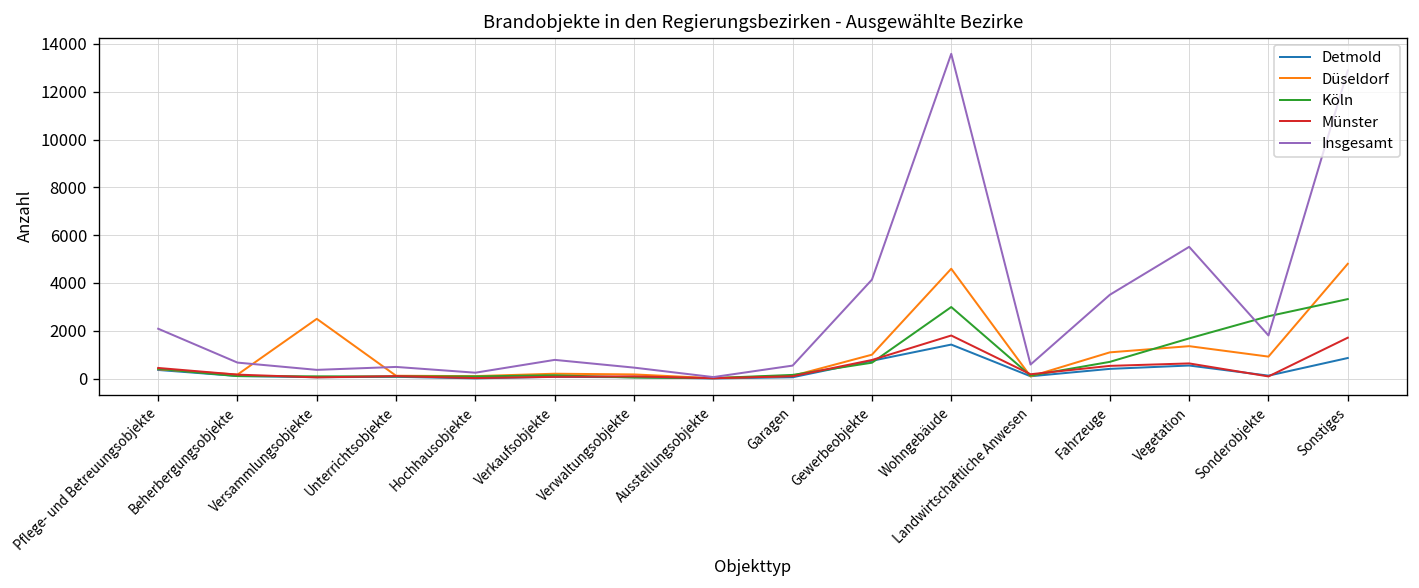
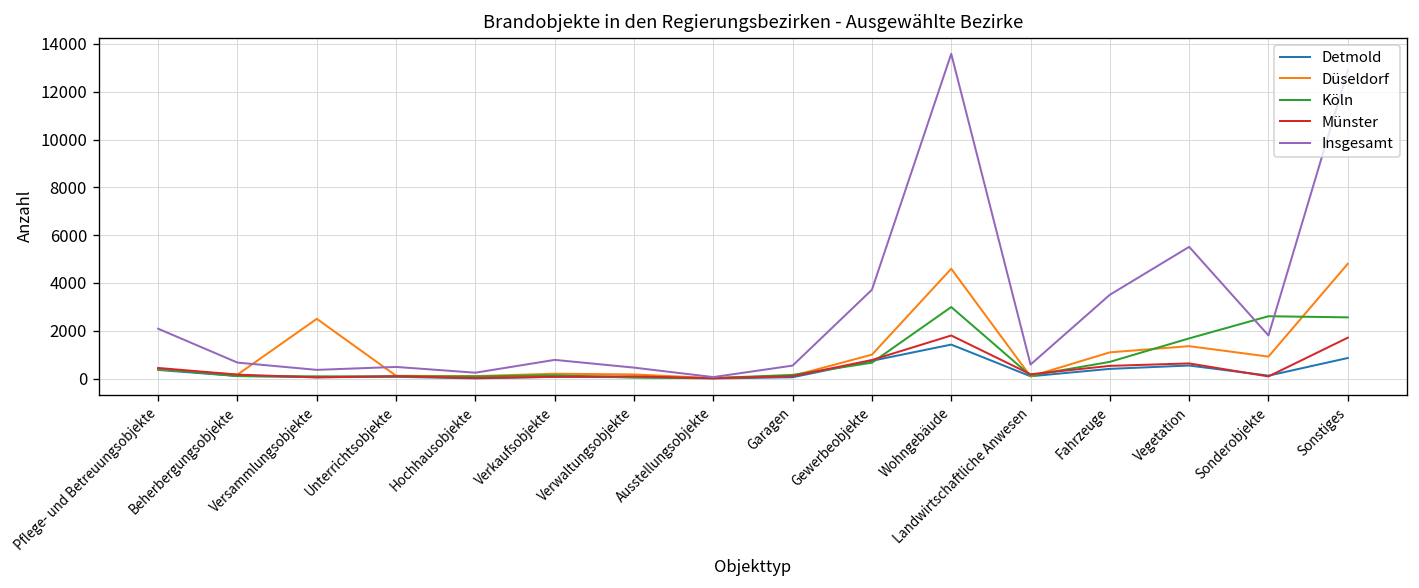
Insgesamt, Gewerbeobjekte: 4100 -> 3700
Köln, Sonstiges: 3300 -> 2600
